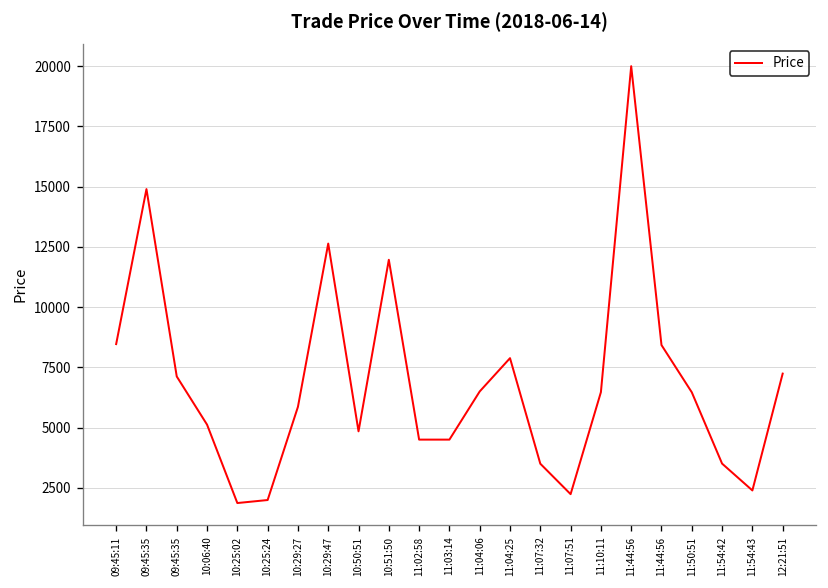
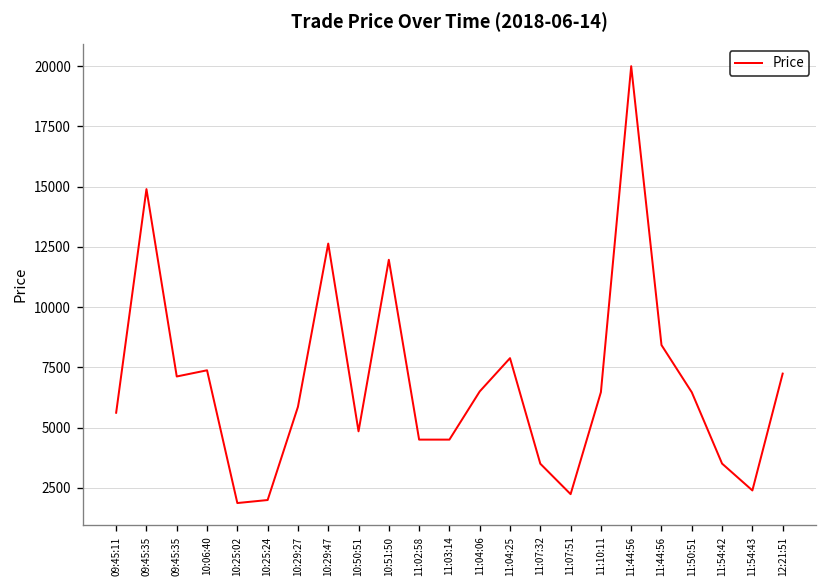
09:45:11: 8500 -> 5600
10:06:40: 5100 -> 7400
